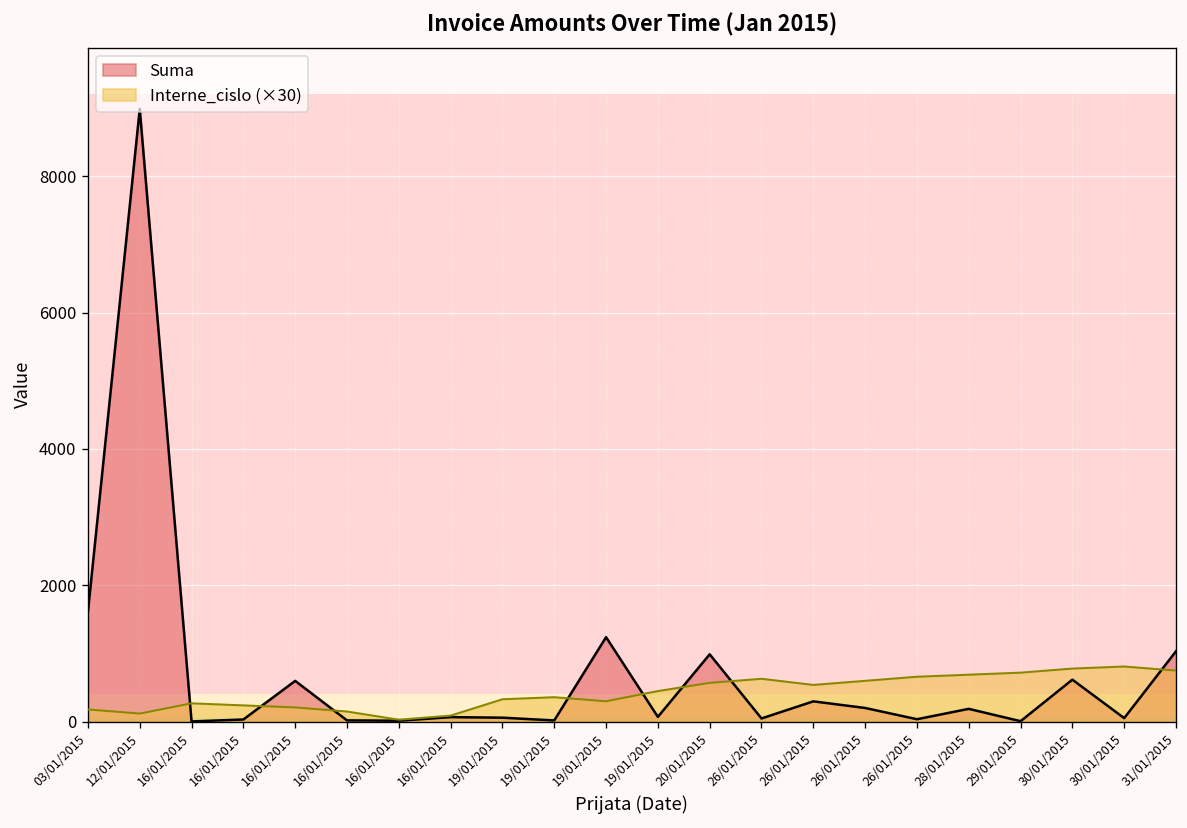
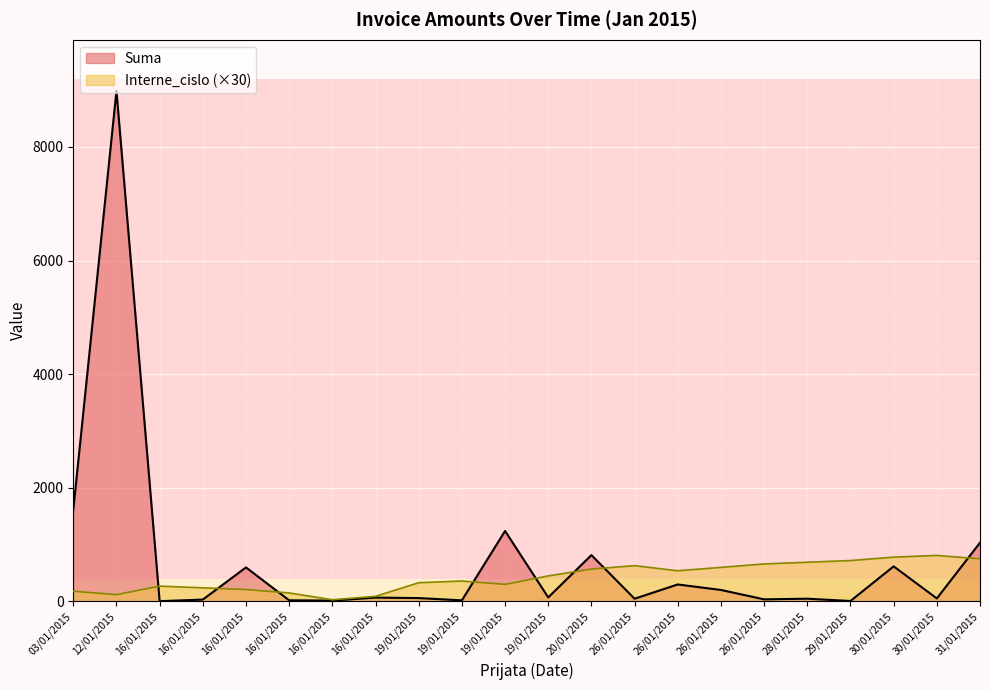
Suma, 20/01/2015: 1000 -> 800
Suma, 28/01/2015: 200 -> 0
